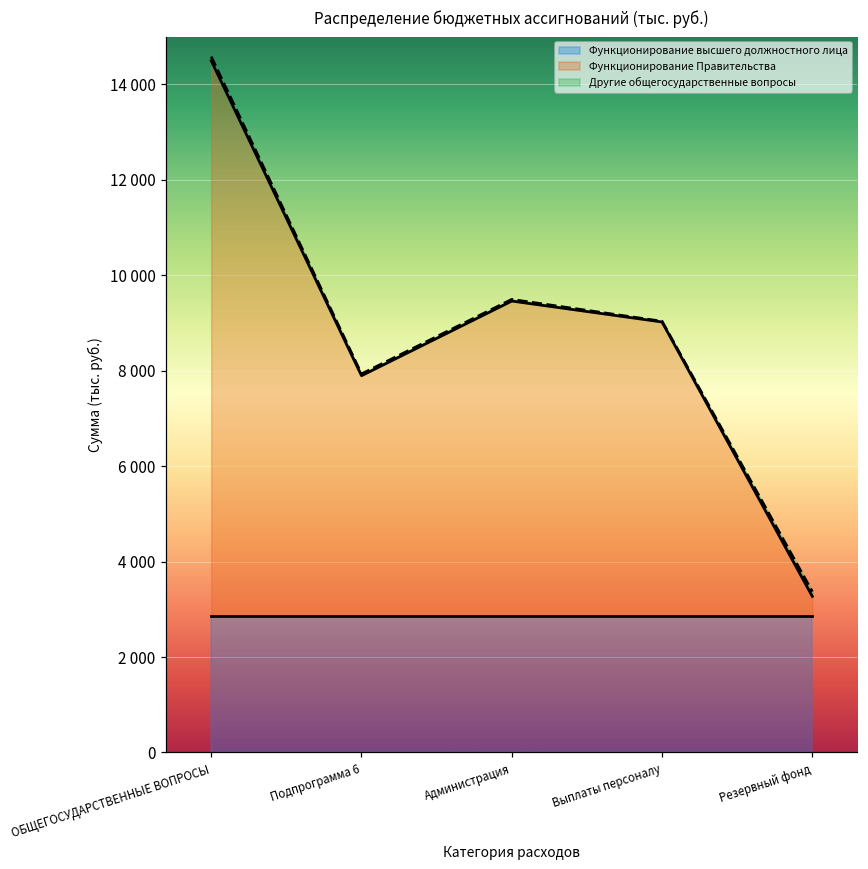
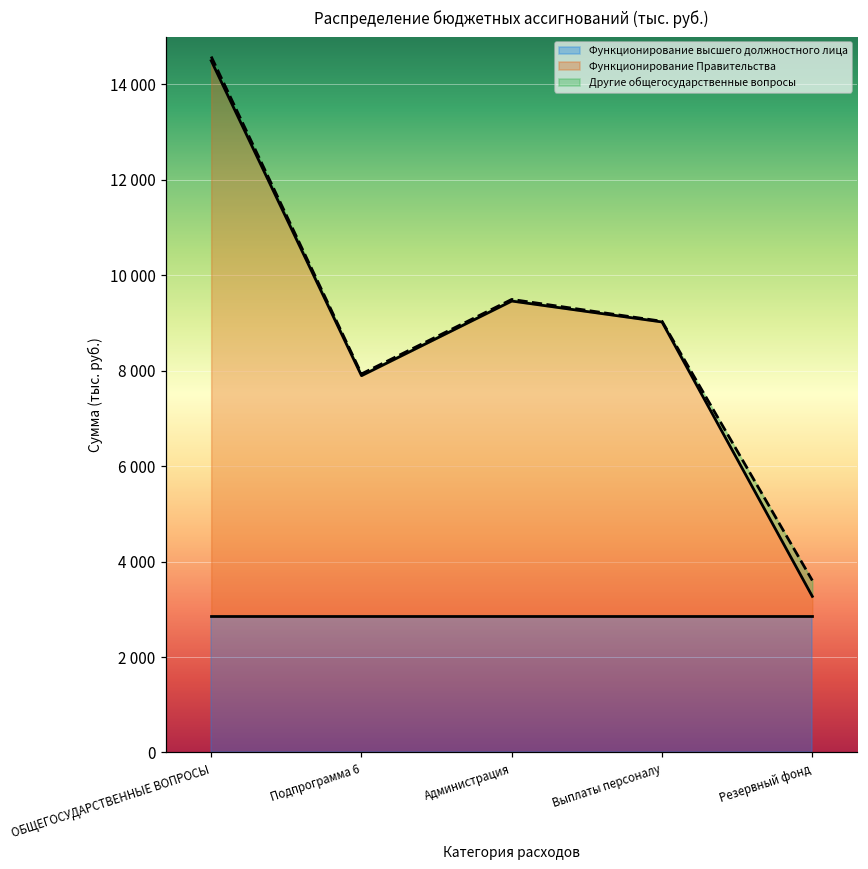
Другие общегосударственные вопросы, Резервный фонд: 100 -> 300
